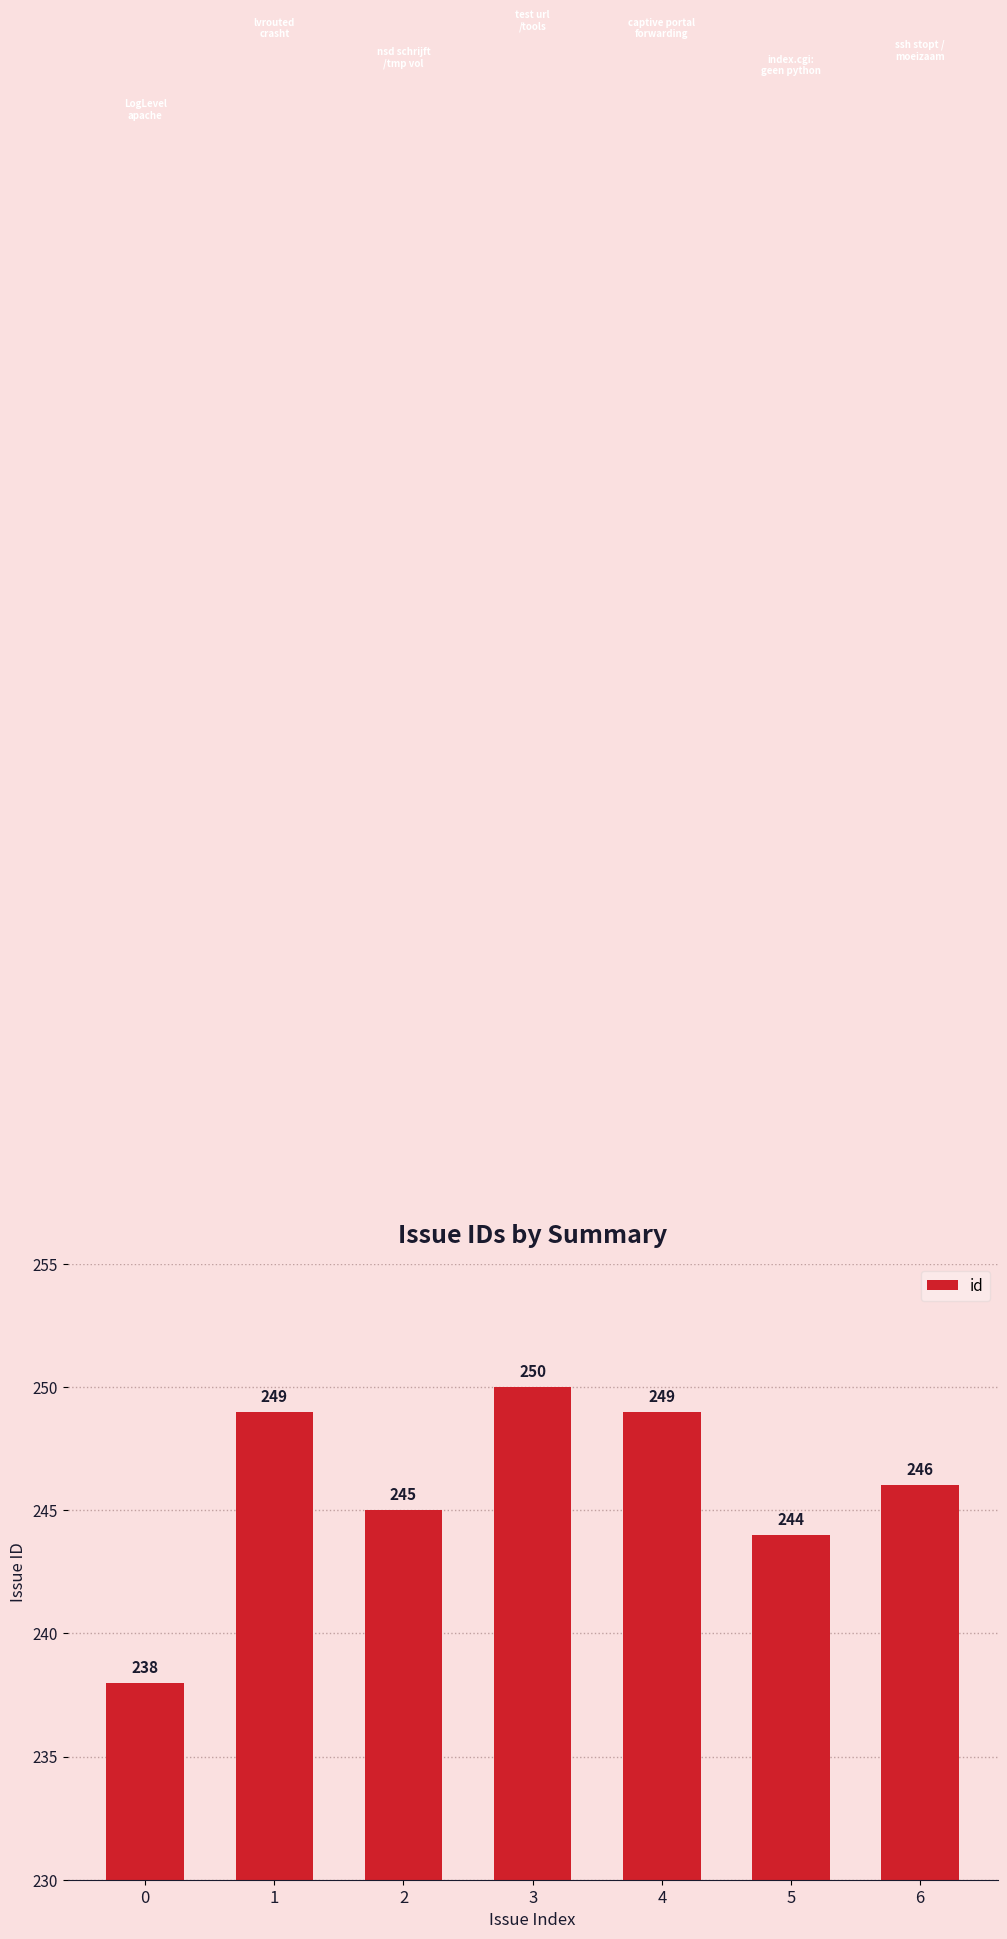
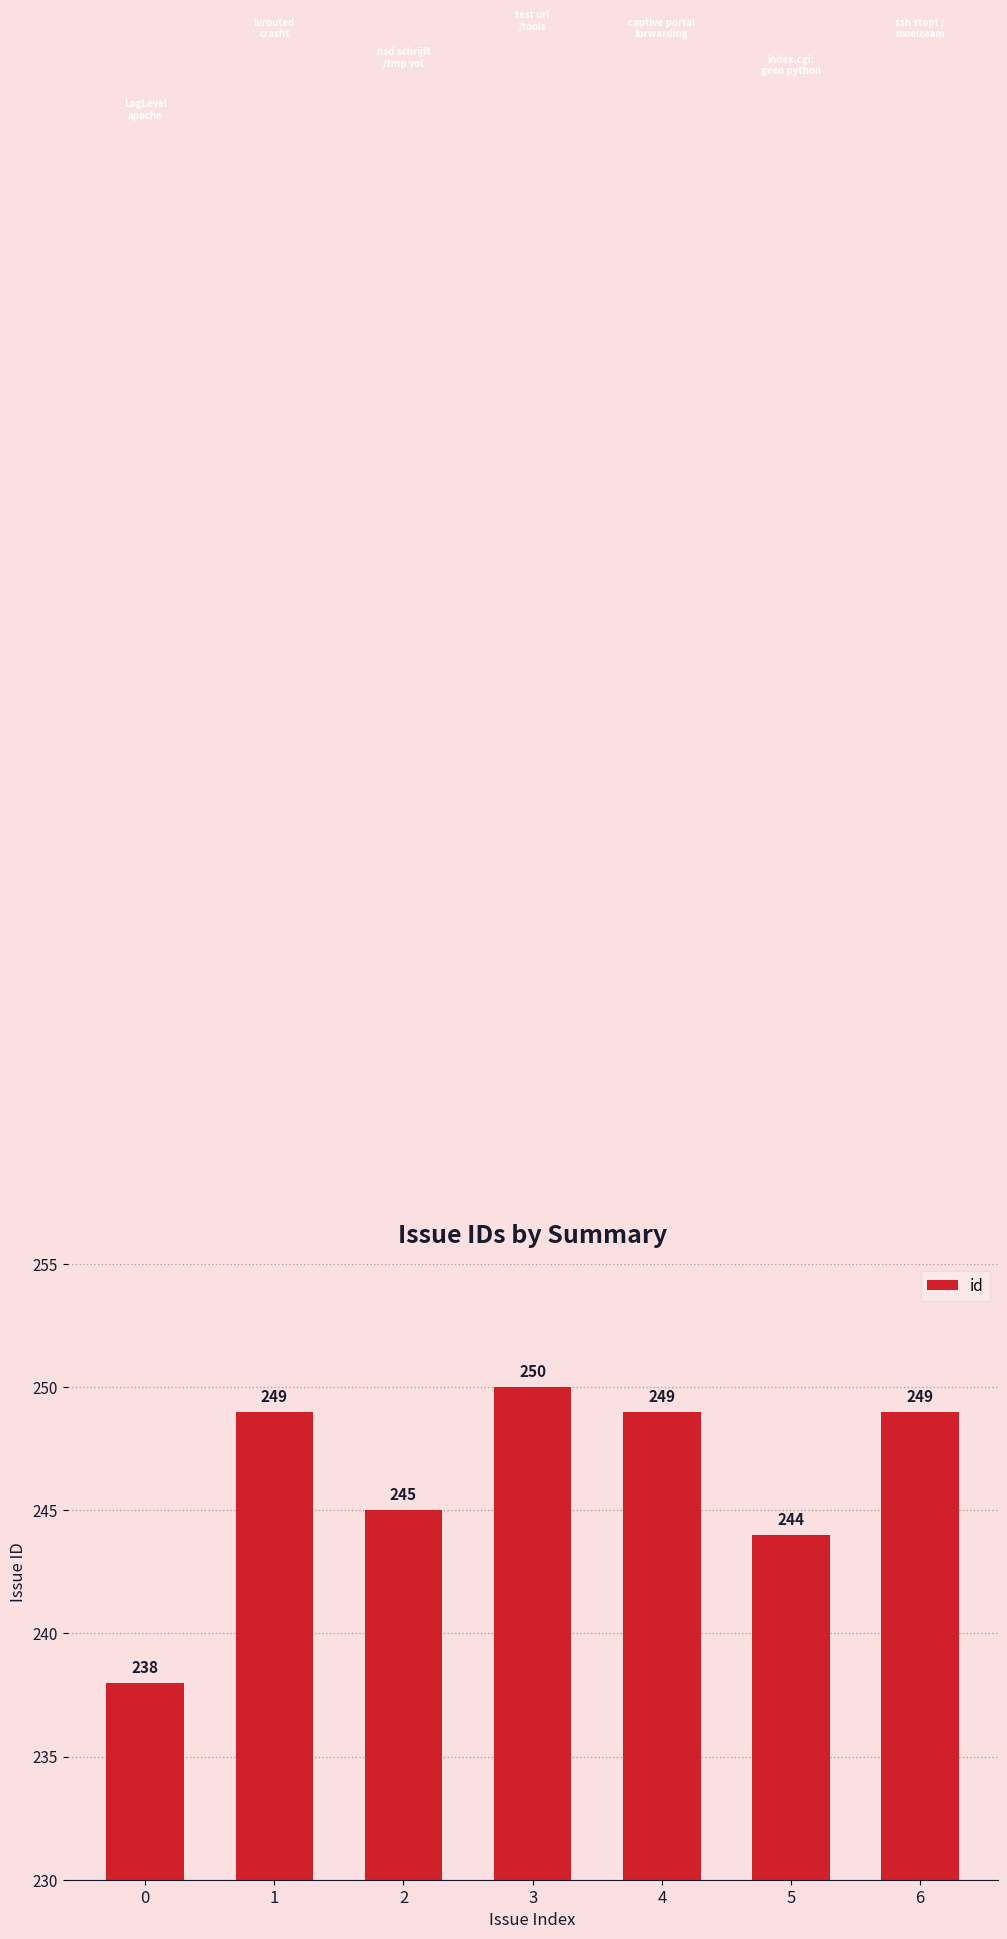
6: 246 -> 249
